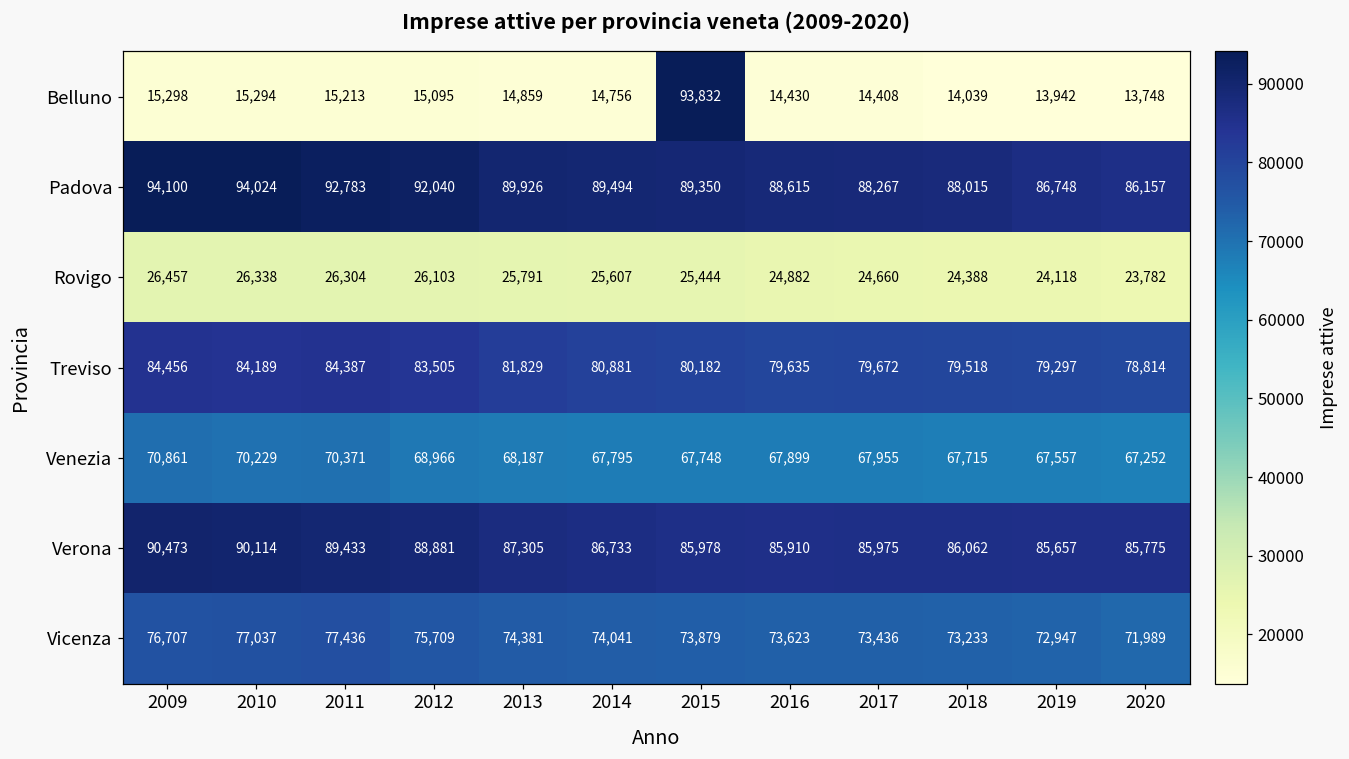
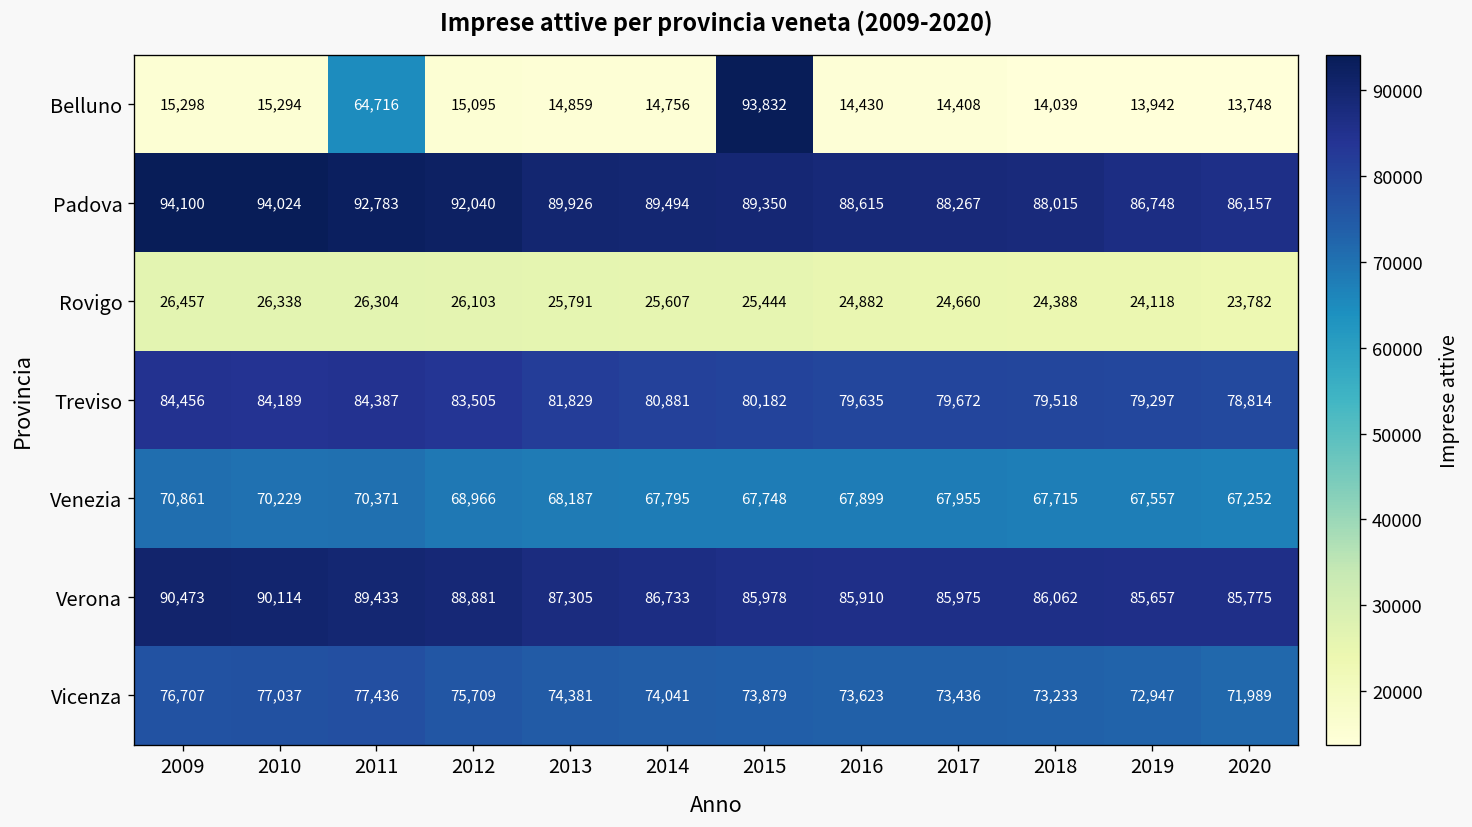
Belluno, 2011: 15,213 -> 64,716
